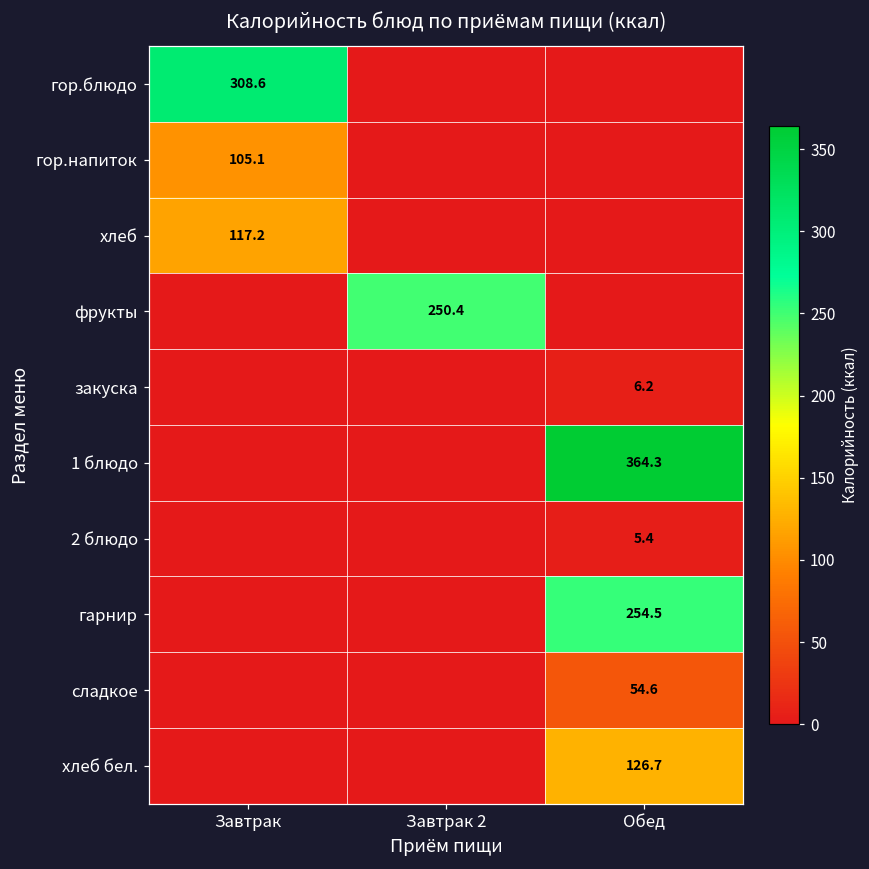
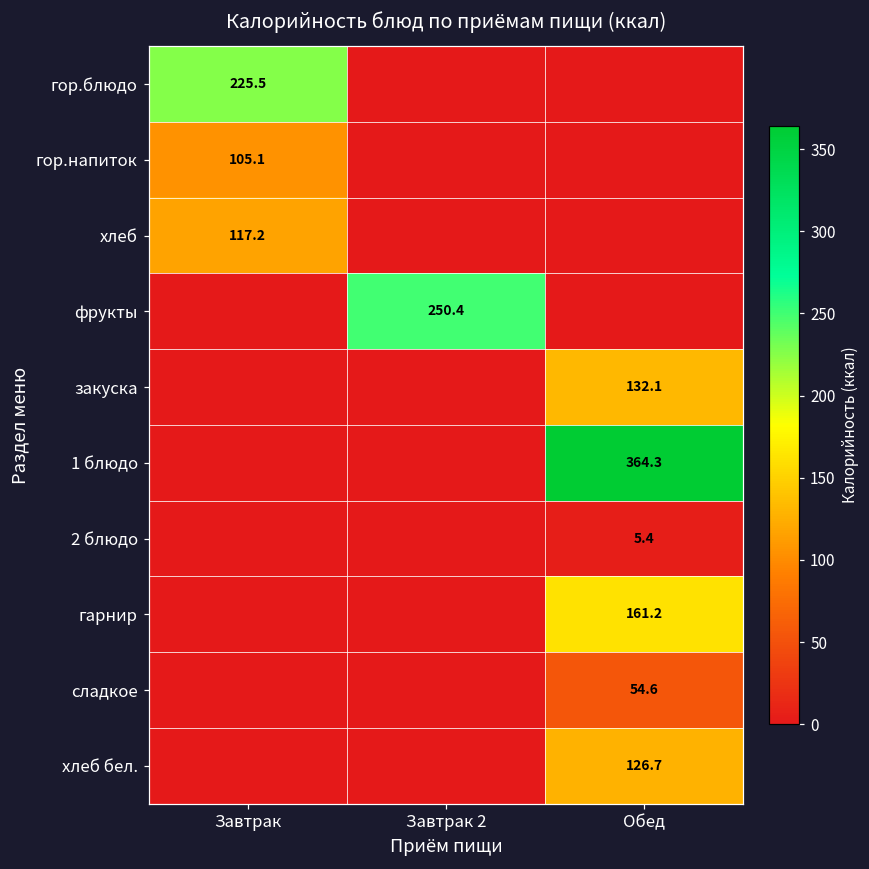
гор.блюдо, Завтрак: 308.6 -> 225.5
закуска, Обед: 6.2 -> 132.1
гарнир, Обед: 254.5 -> 161.2
